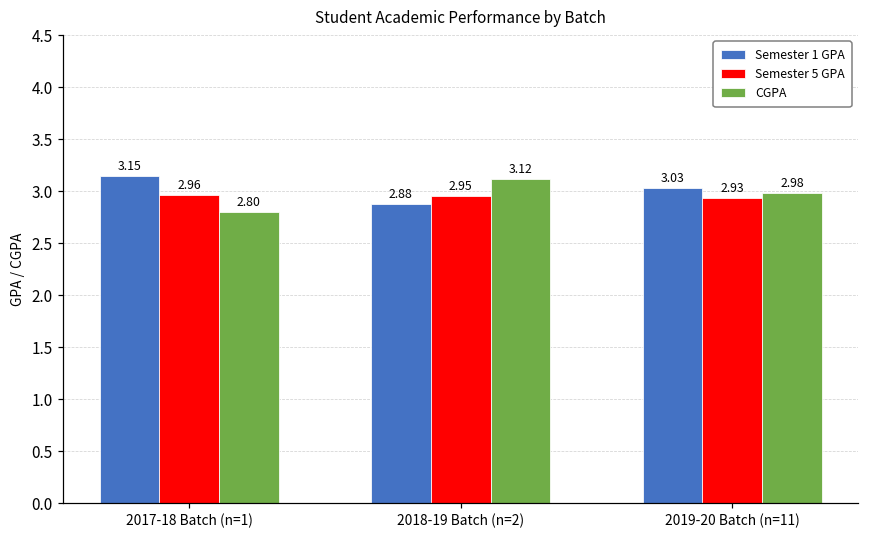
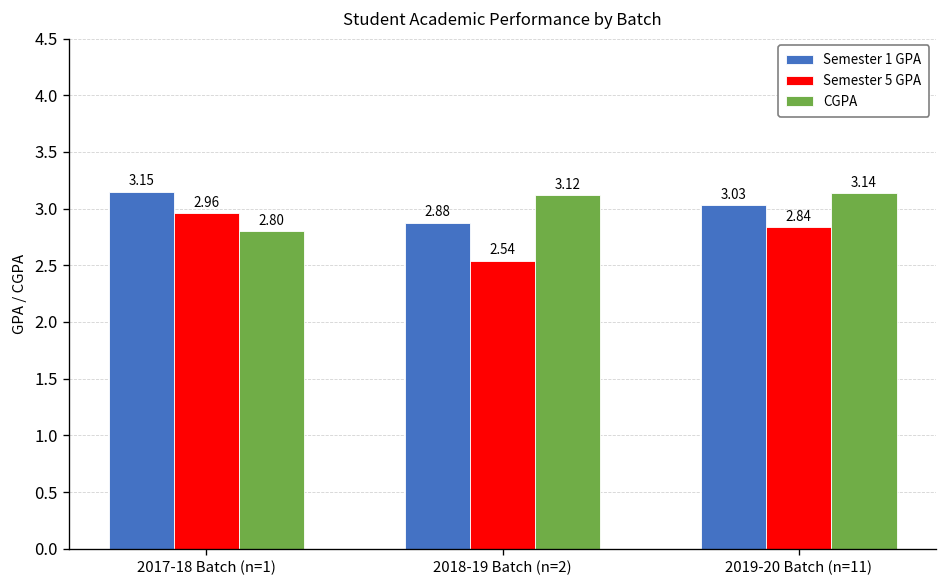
Semester 5 GPA, 2018-19 Batch (n=2): 2.95 -> 2.54
Semester 5 GPA, 2019-20 Batch (n=11): 2.93 -> 2.84
CGPA, 2019-20 Batch (n=11): 2.98 -> 3.14
